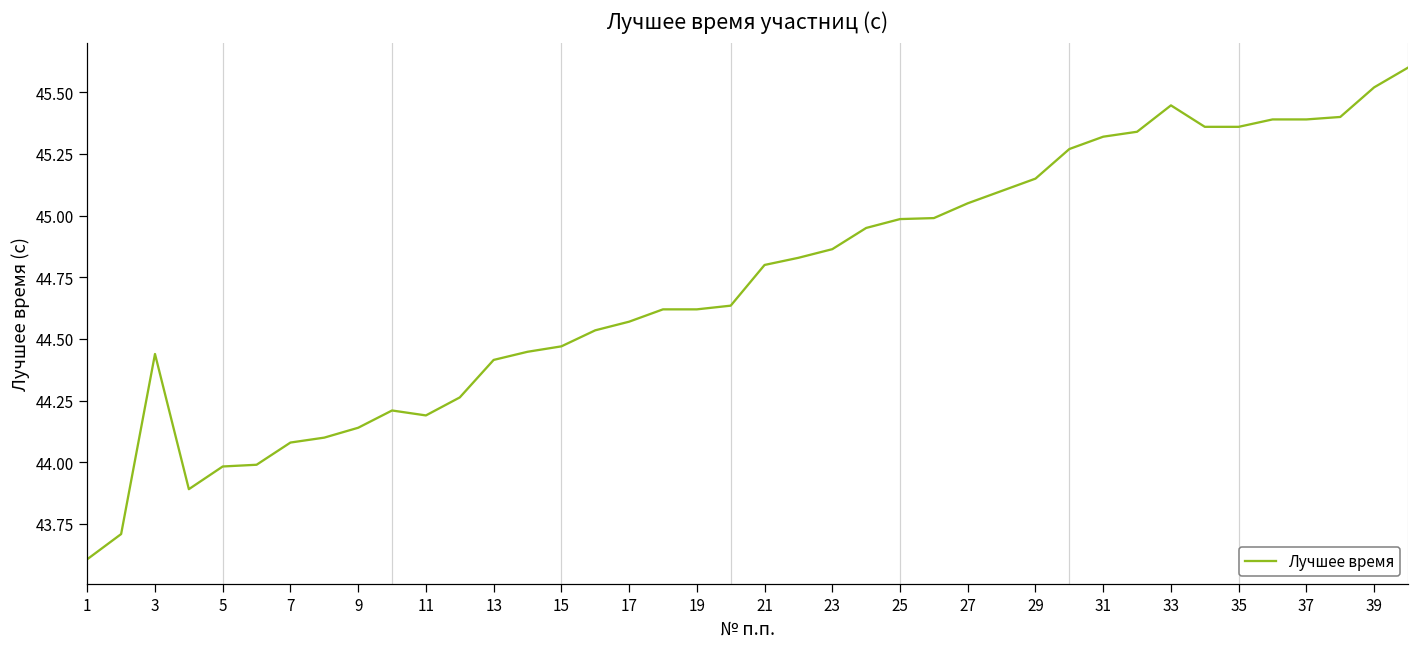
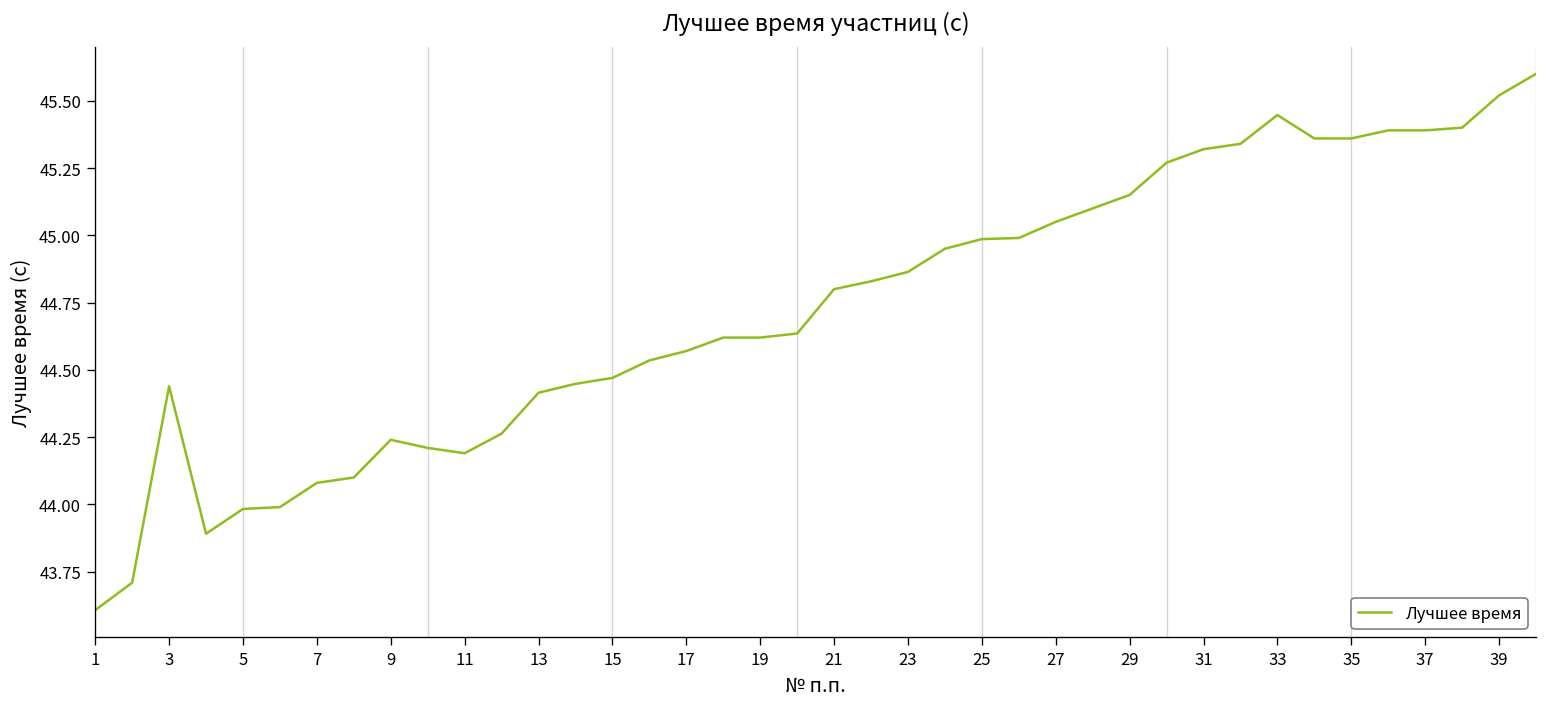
9: 44.14 -> 44.24
